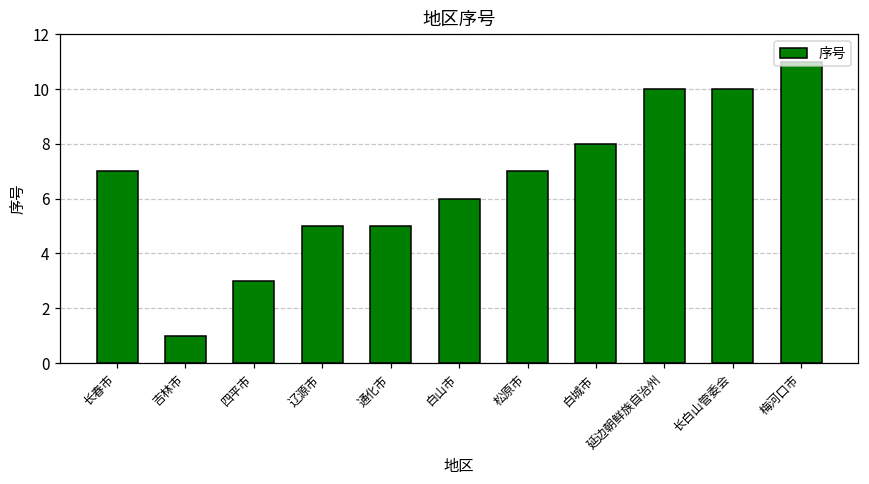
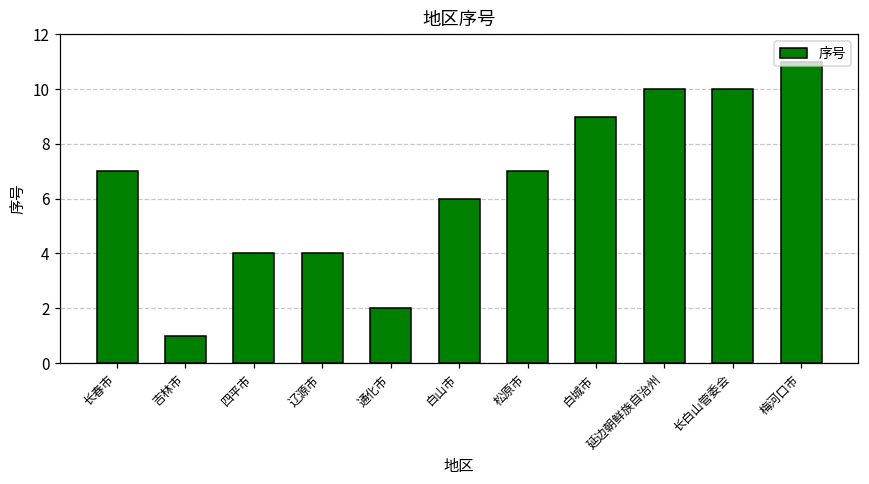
四平市: 3 -> 4
辽源市: 5 -> 4
通化市: 5 -> 2
白城市: 8 -> 9
